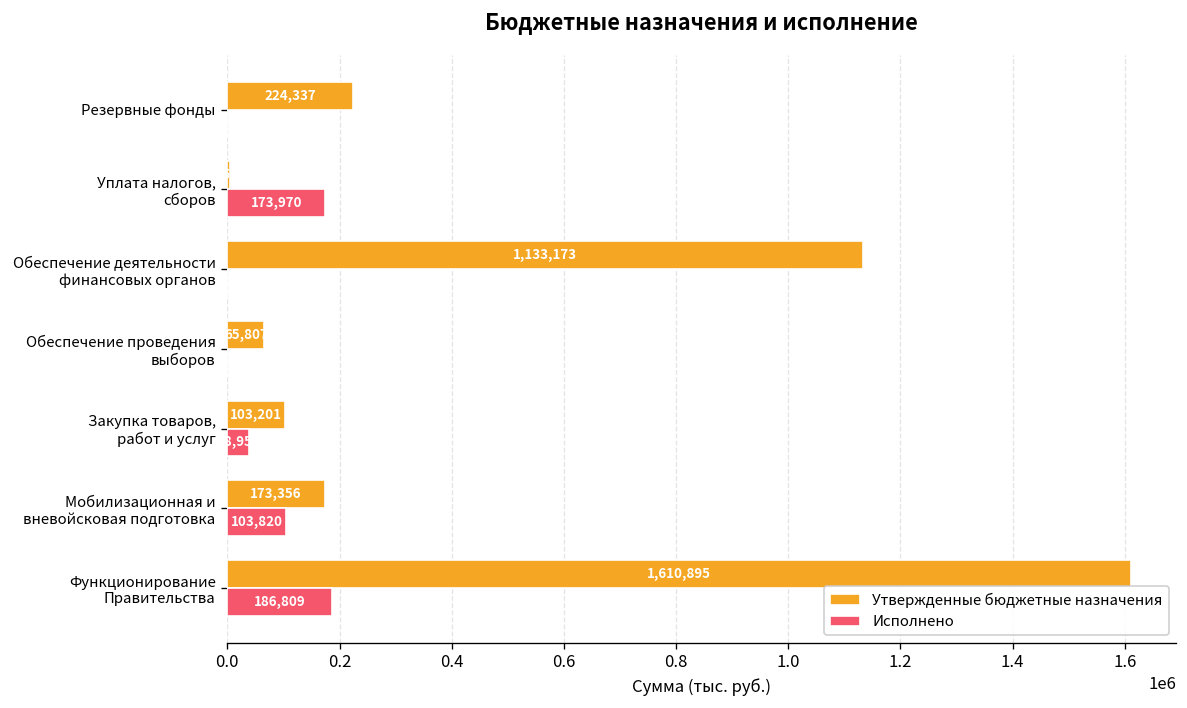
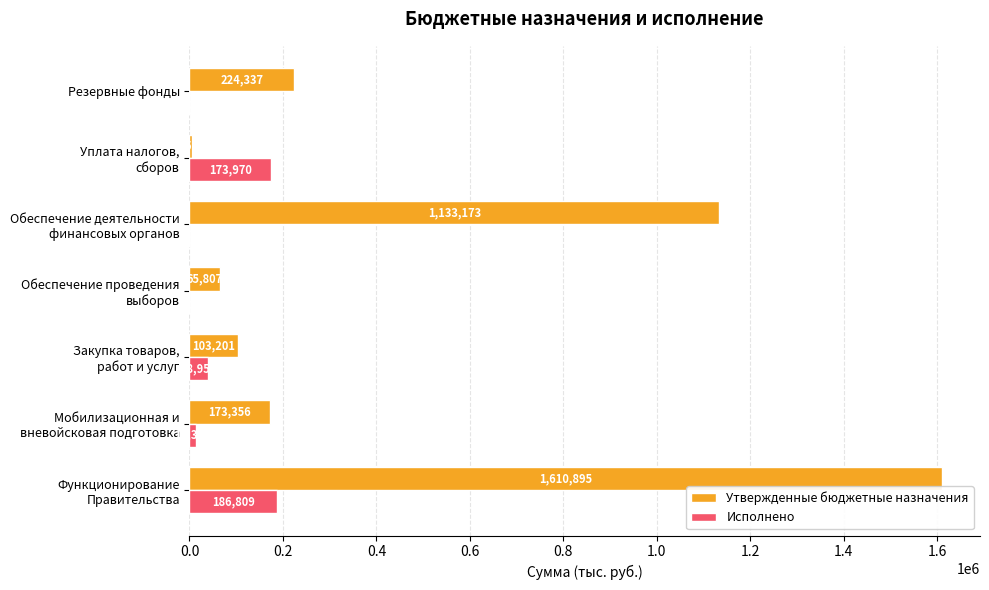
Исполнено, Мобилизационная и вневойсковая подготовка: 100000 -> 10000
